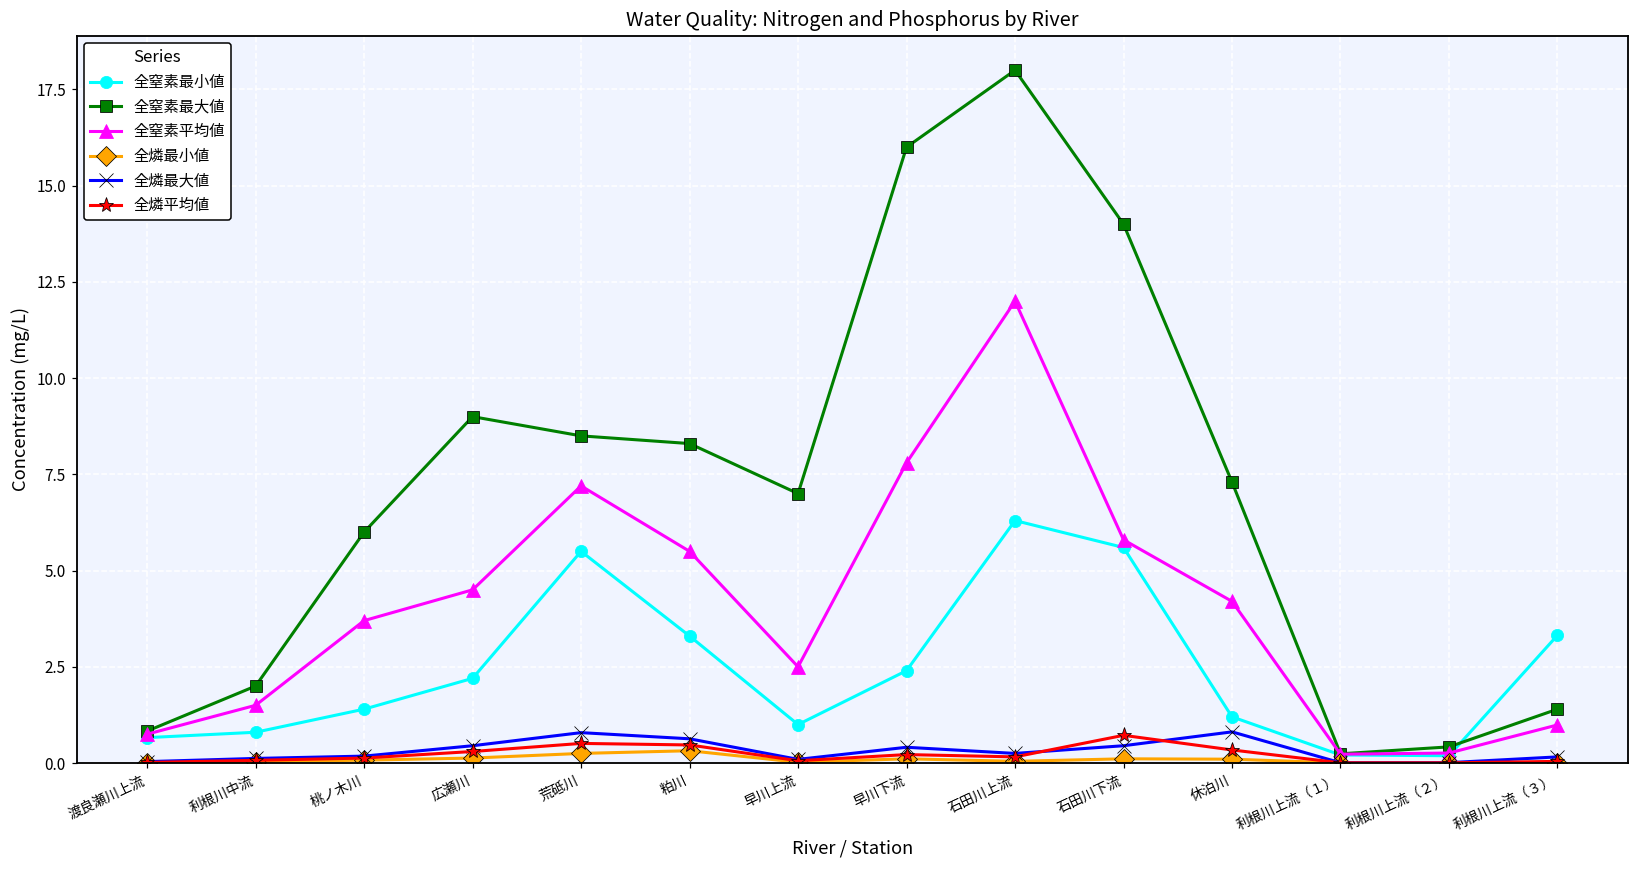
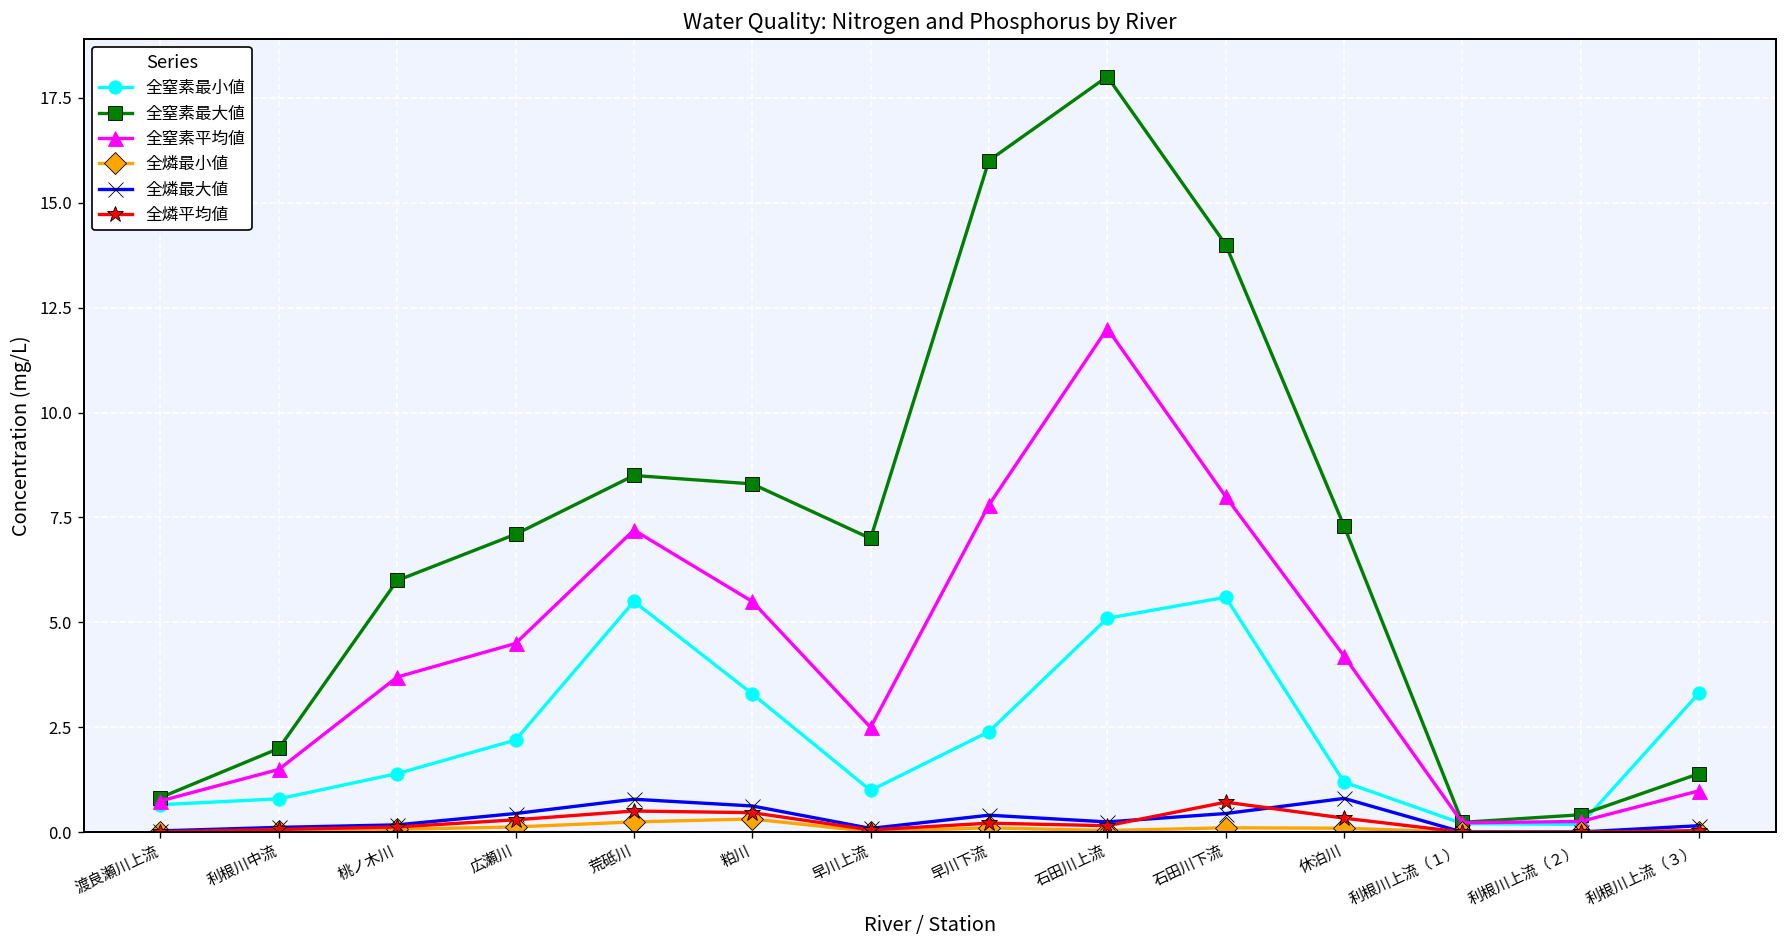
全窒素最大値, 広瀬川: 9.0 -> 7.1
全窒素最小値, 石田川上流: 6.3 -> 5.1
全窒素平均値, 石田川下流: 5.8 -> 8.0
